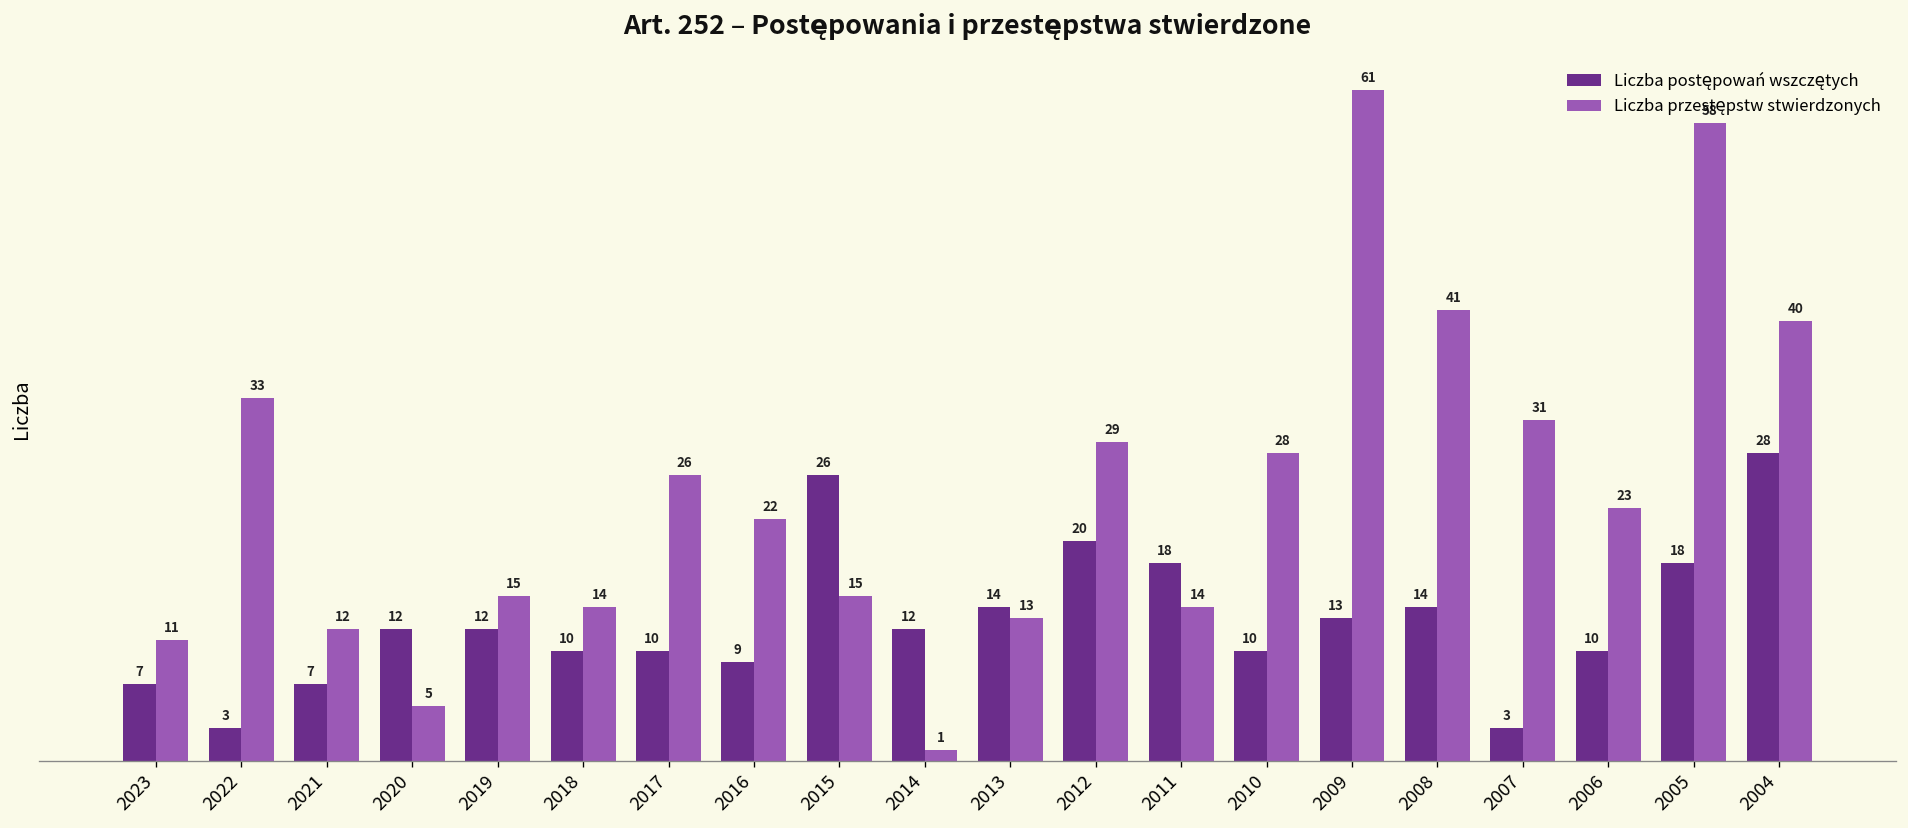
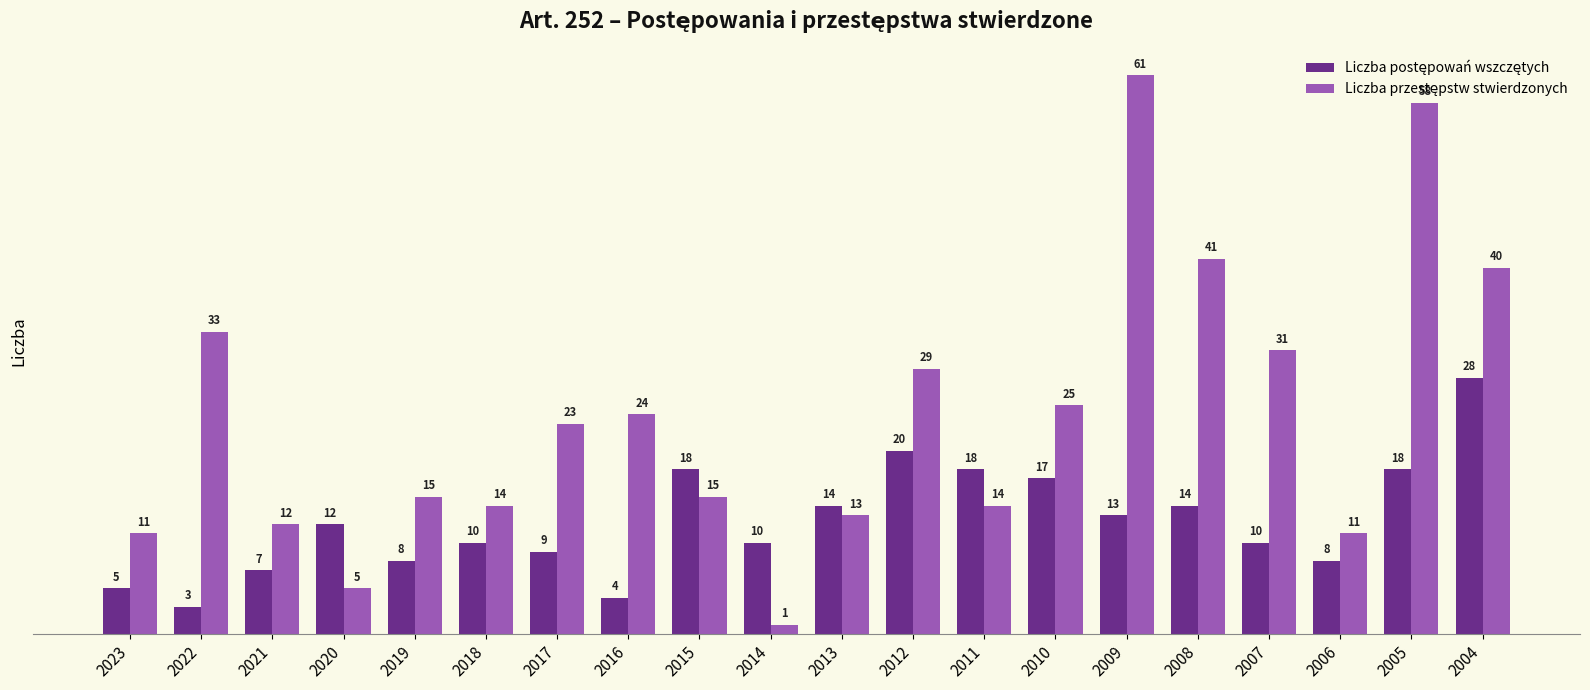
Liczba postępowań wszczętych, 2023: 7 -> 5
Liczba postępowań wszczętych, 2019: 12 -> 8
Liczba postępowań wszczętych, 2017: 10 -> 9
Liczba przestępstw stwierdzonych, 2017: 26 -> 23
Liczba postępowań wszczętych, 2016: 9 -> 4
Liczba przestępstw stwierdzonych, 2016: 22 -> 24
Liczba postępowań wszczętych, 2015: 26 -> 18
Liczba postępowań wszczętych, 2014: 12 -> 10
Liczba postępowań wszczętych, 2010: 10 -> 17
Liczba przestępstw stwierdzonych, 2010: 28 -> 25
Liczba postępowań wszczętych, 2007: 3 -> 10
Liczba postępowań wszczętych, 2006: 10 -> 8
Liczba przestępstw stwierdzonych, 2006: 23 -> 11
